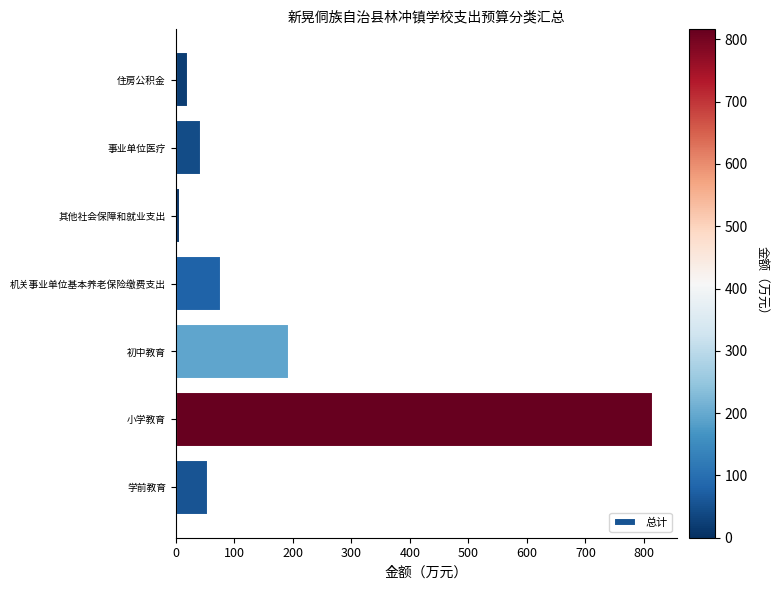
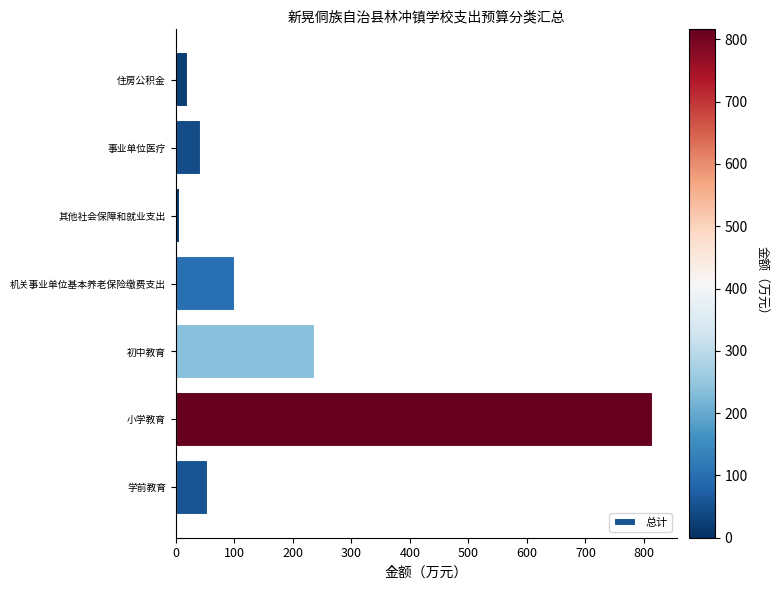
机关事业单位基本养老保险缴费支出: 80 -> 100
初中教育: 190 -> 240
